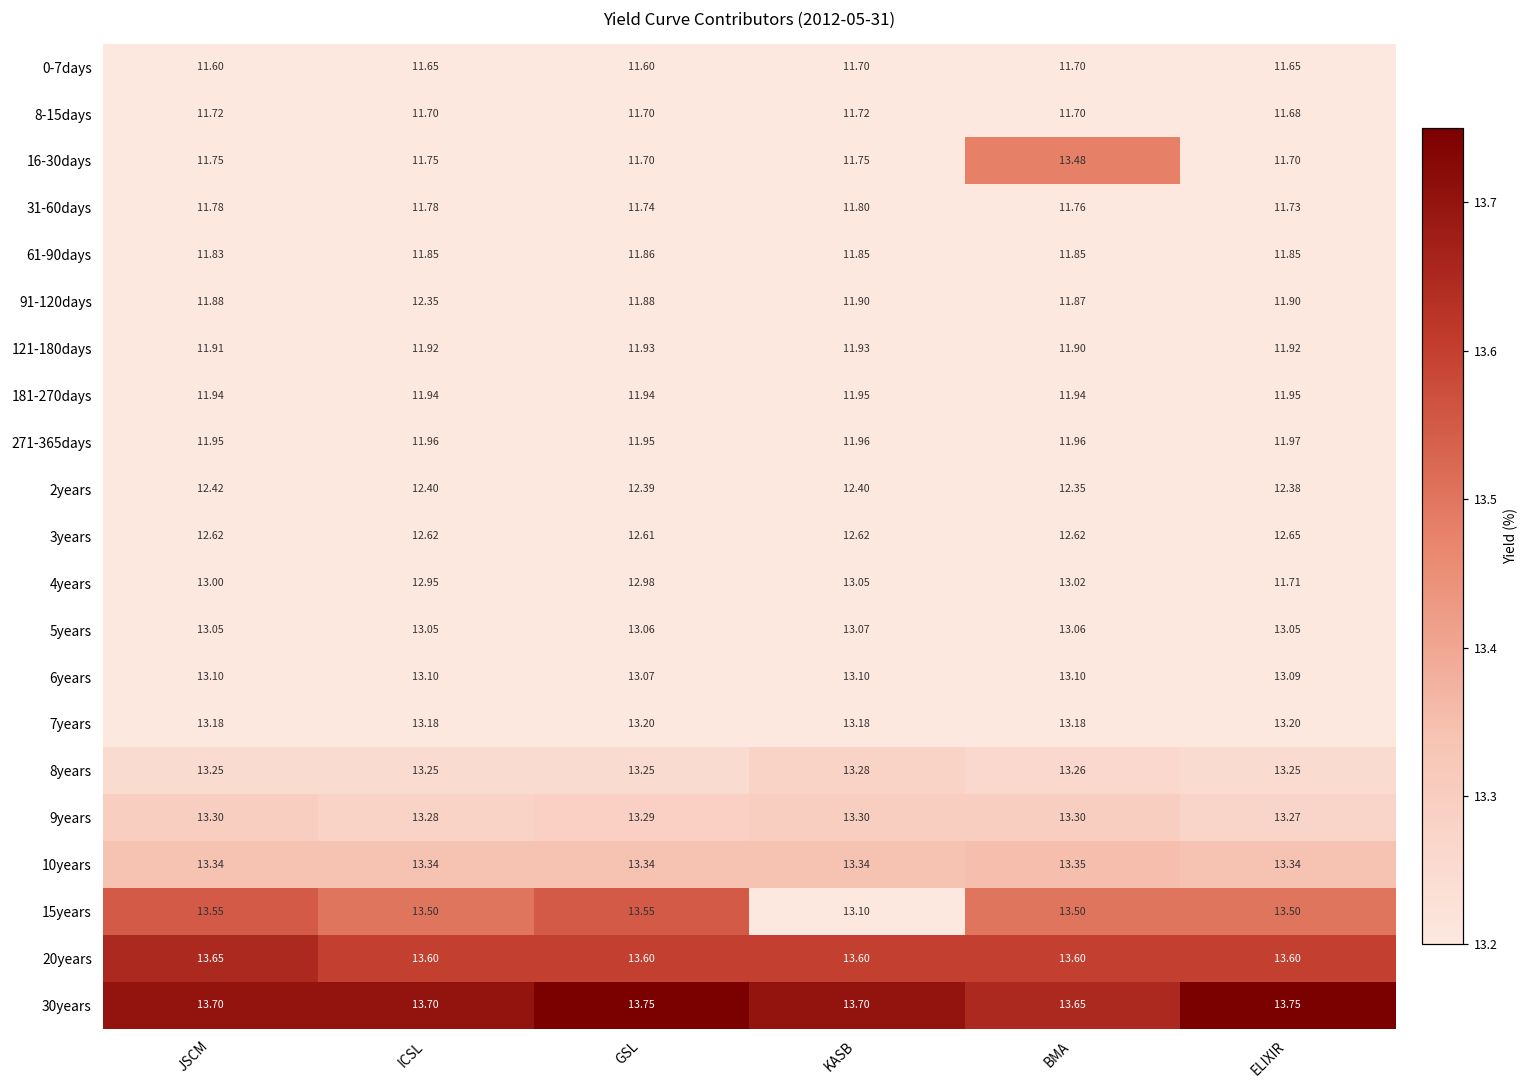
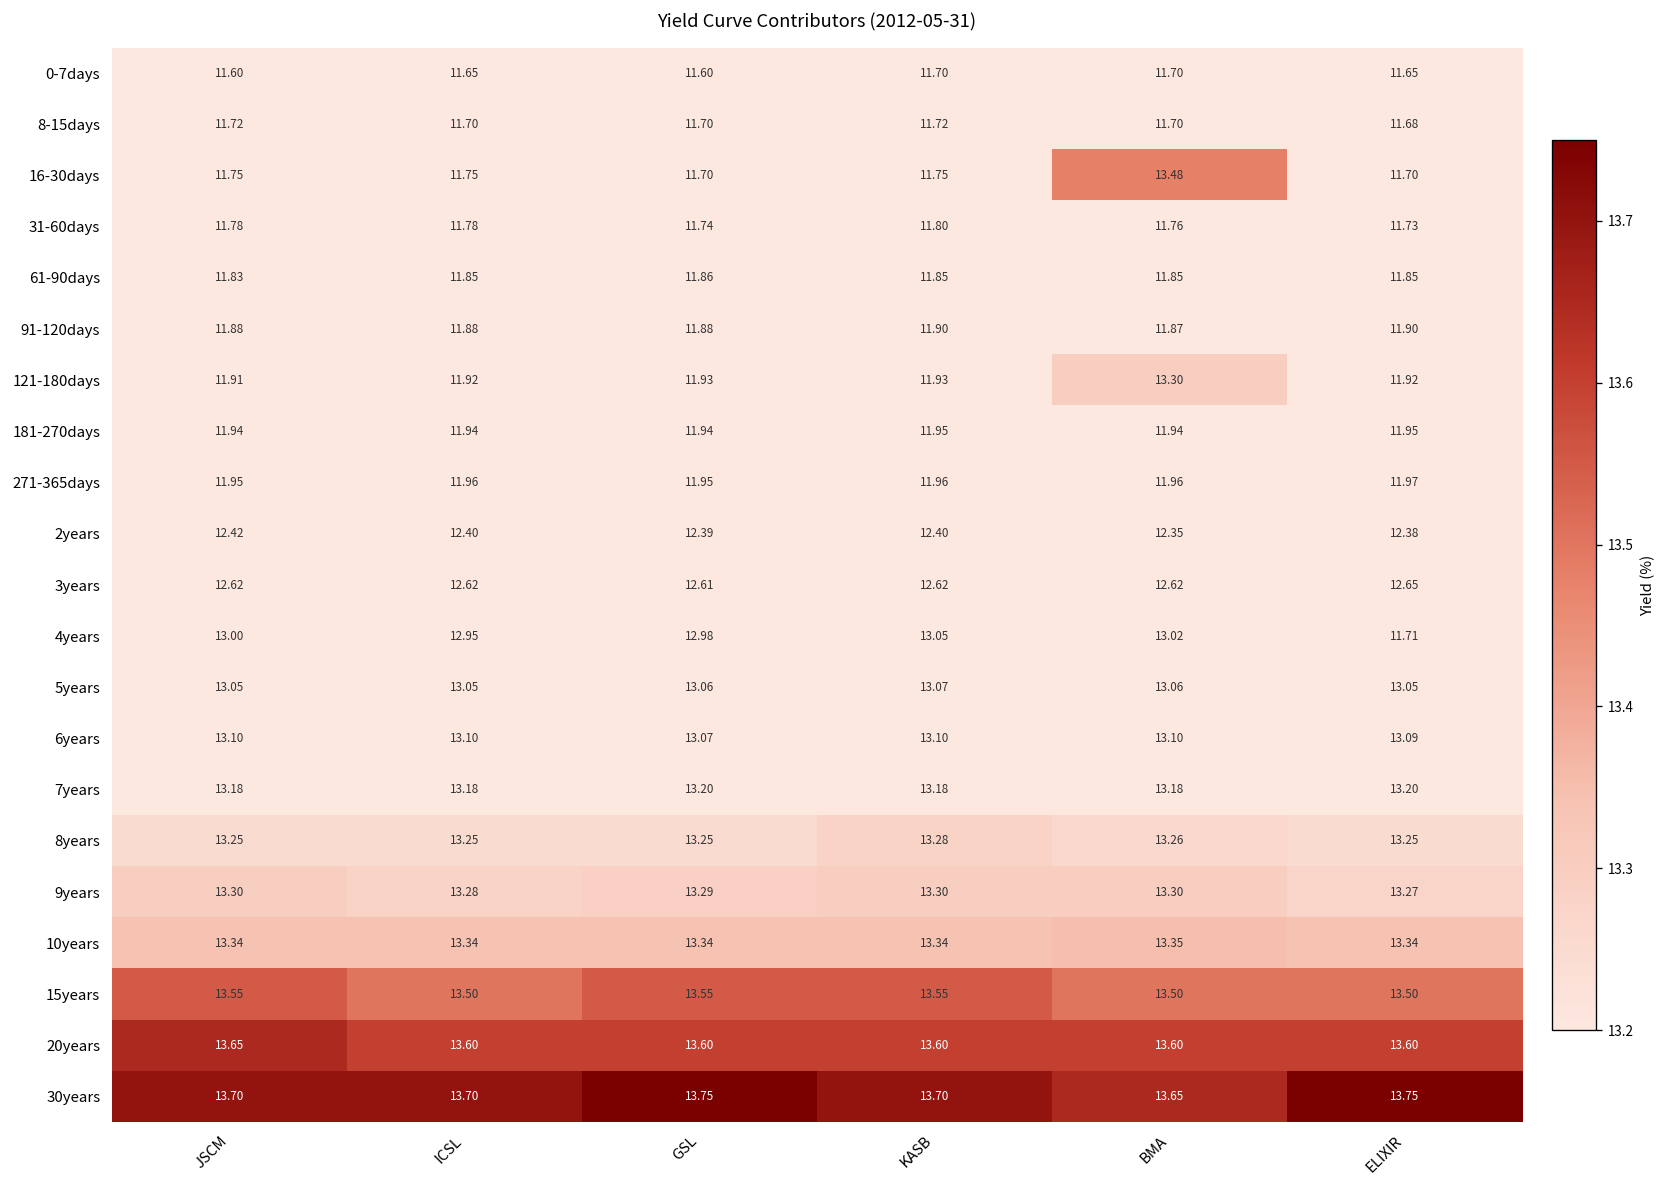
91-120days, ICSL: 12.35 -> 11.88
121-180days, BMA: 11.90 -> 13.30
15years, KASB: 13.10 -> 13.55
